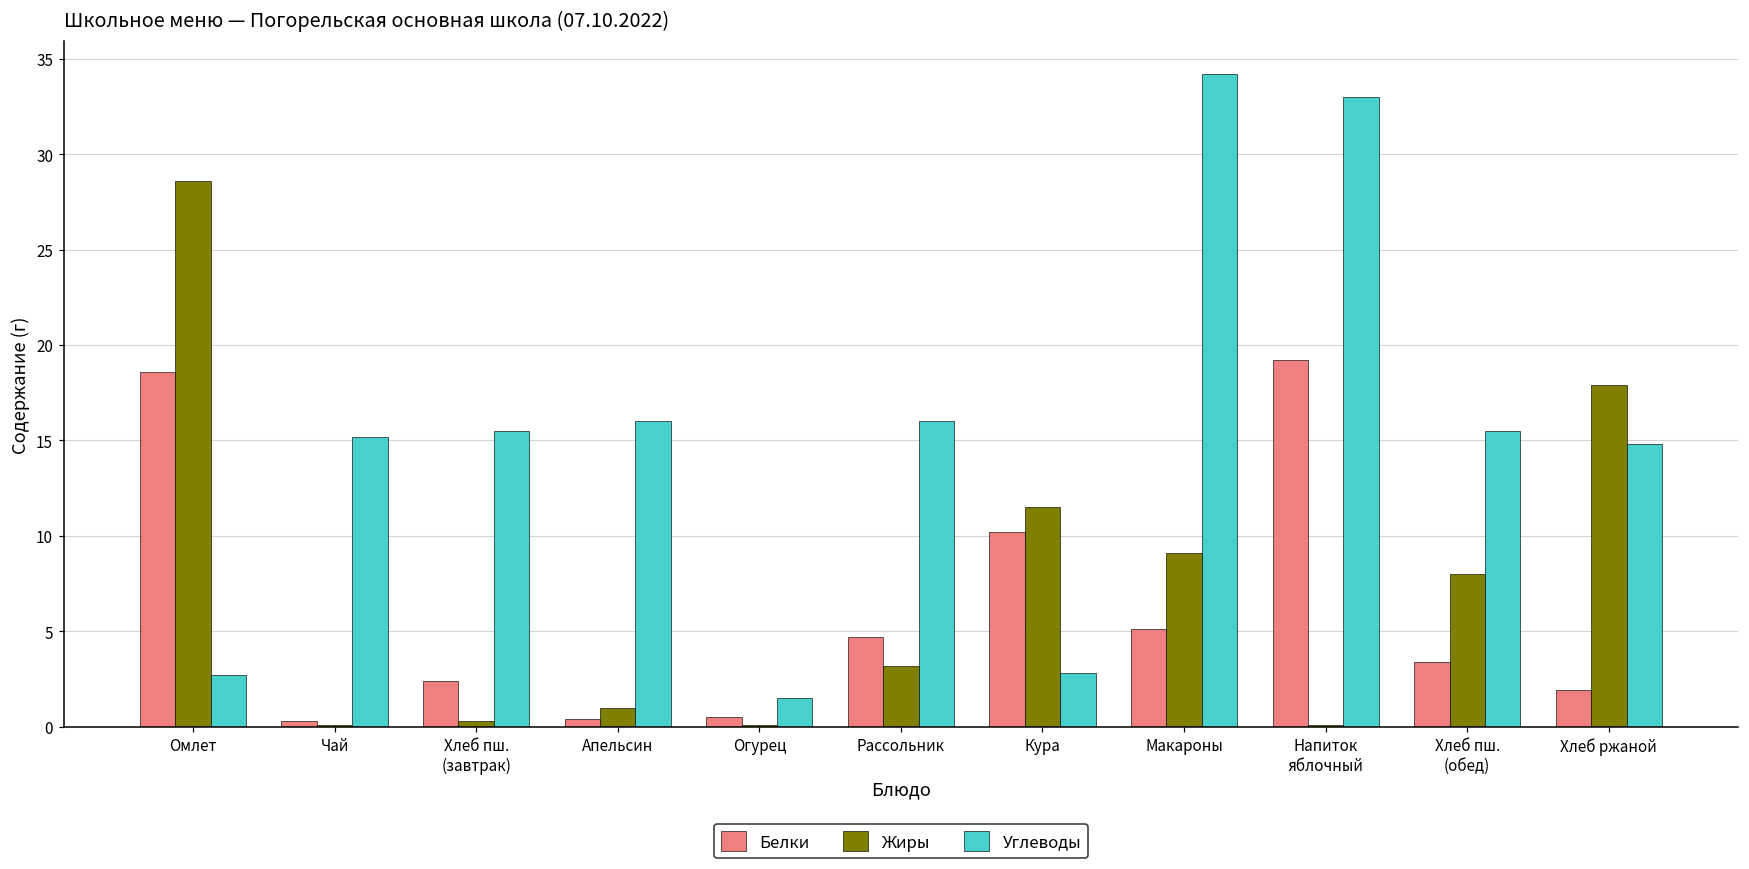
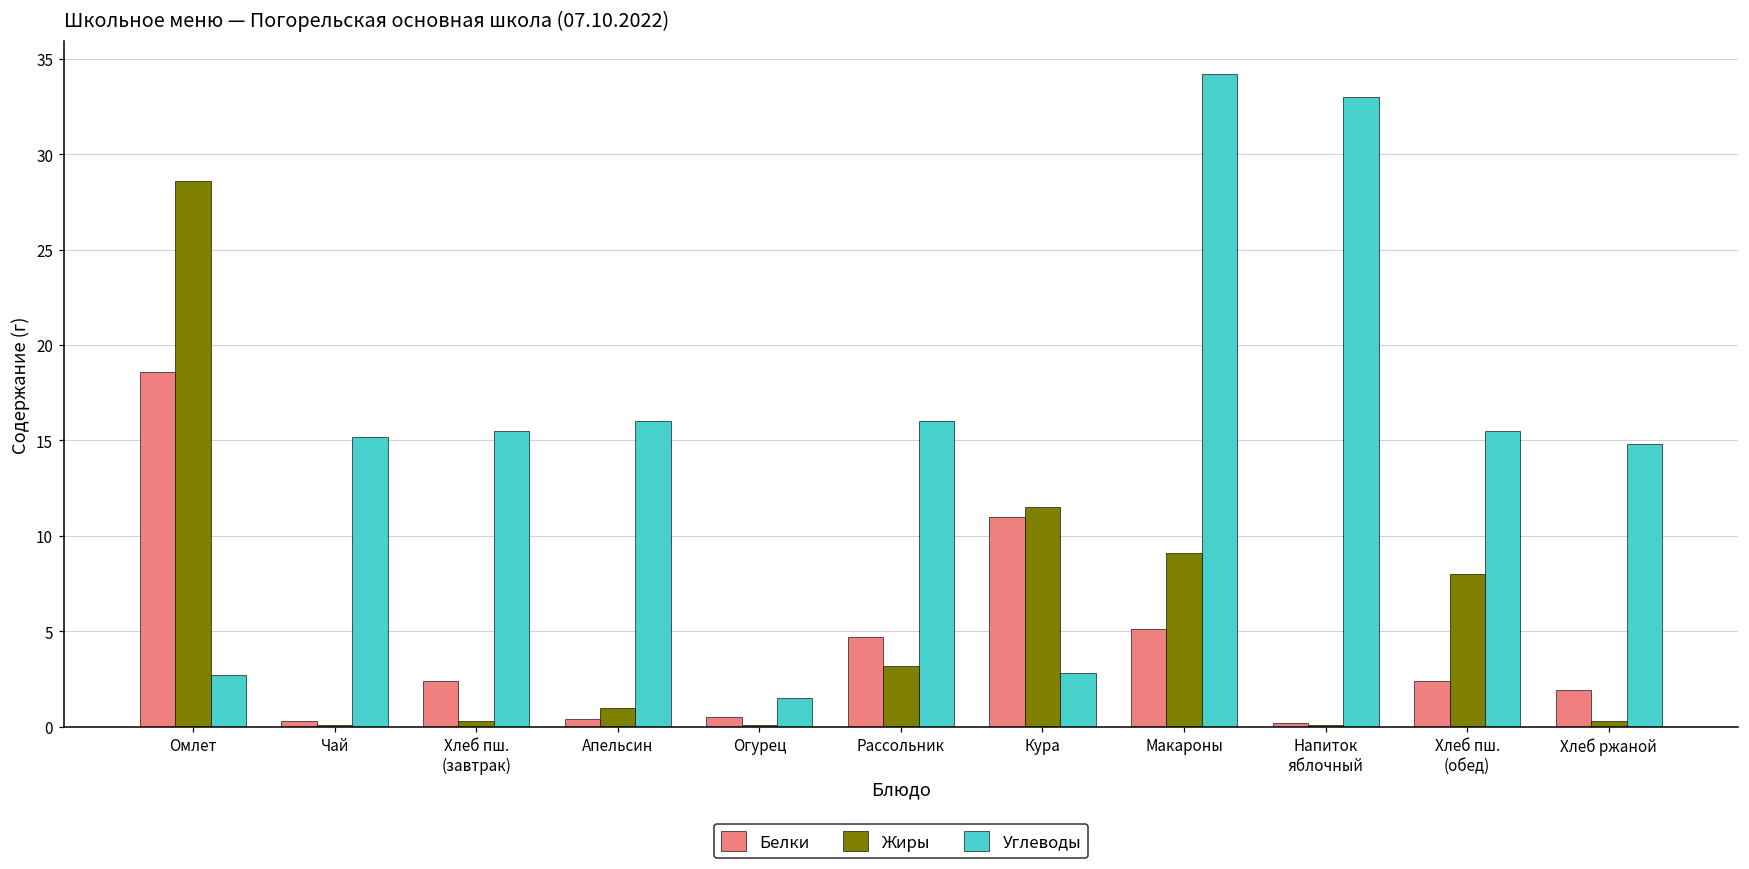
Белки, Кура: 10.2 -> 11.0
Белки, Напиток яблочный: 19.2 -> 0.2
Белки, Хлеб пш. (обед): 3.4 -> 2.4
Жиры, Хлеб ржаной: 17.9 -> 0.3
